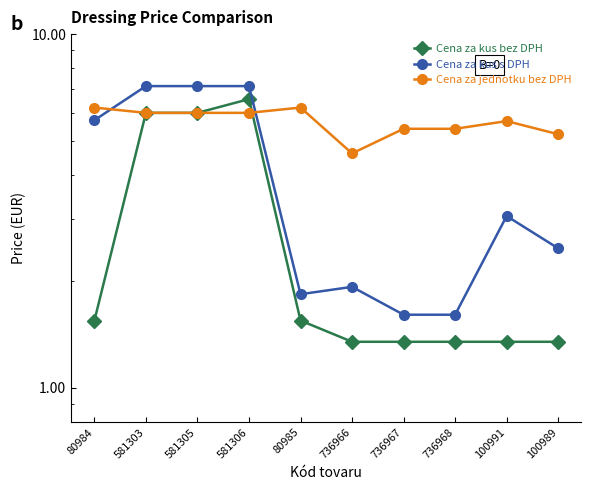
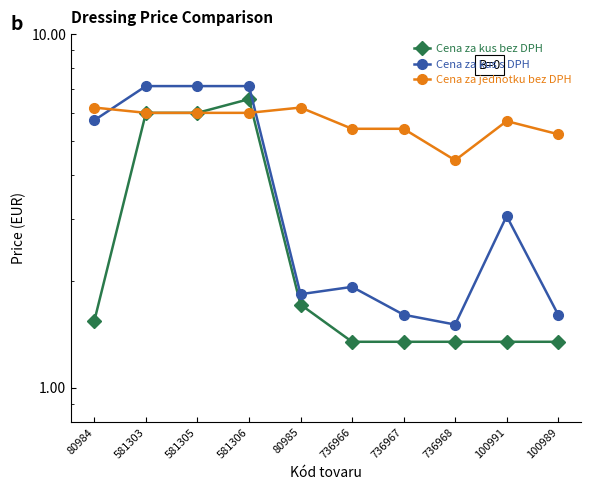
Cena za kus bez DPH, 80985: 1.6 -> 1.7
Cena za jednotku bez DPH, 736966: 4.6 -> 5.4
Cena za kus s DPH, 736968: 1.6 -> 1.51
Cena za jednotku bez DPH, 736968: 5.4 -> 4.4
Cena za kus s DPH, 100989: 2.5 -> 1.6
